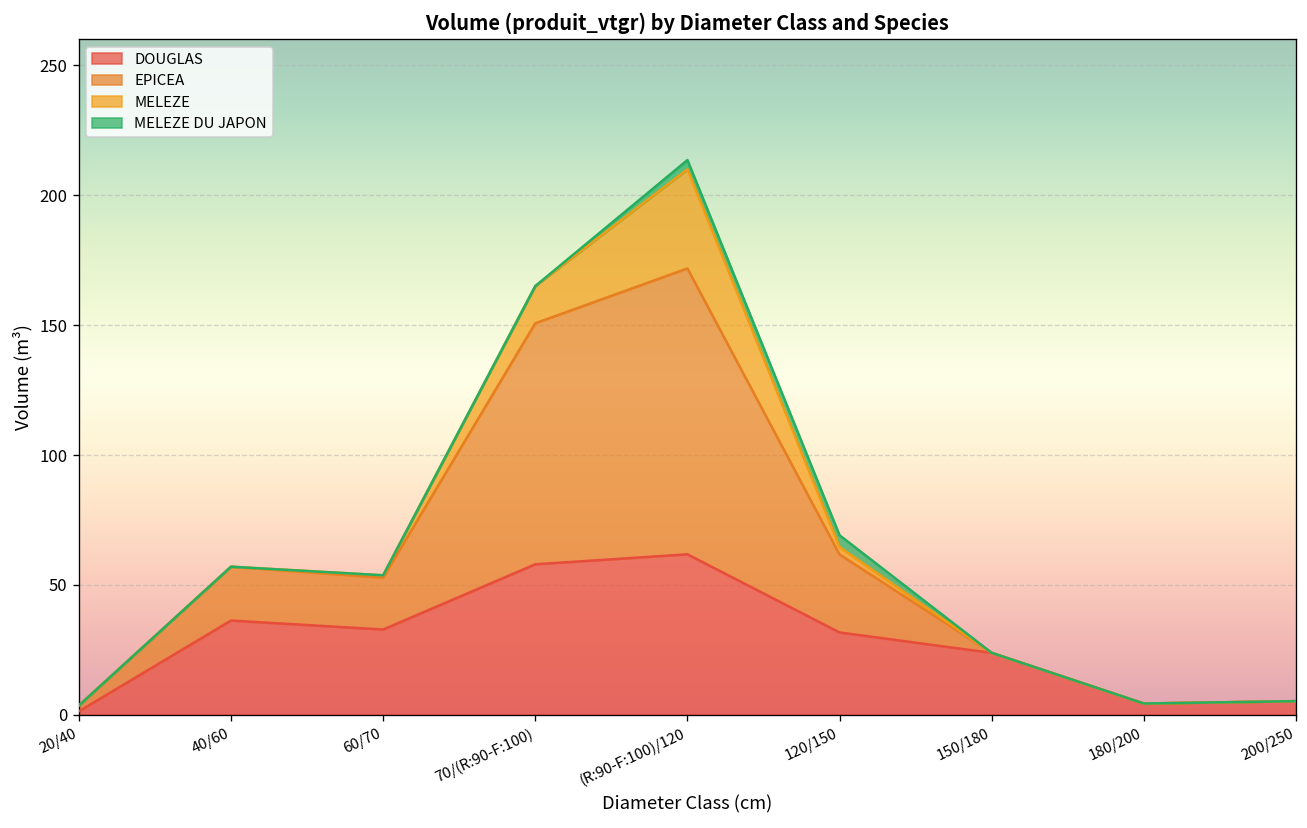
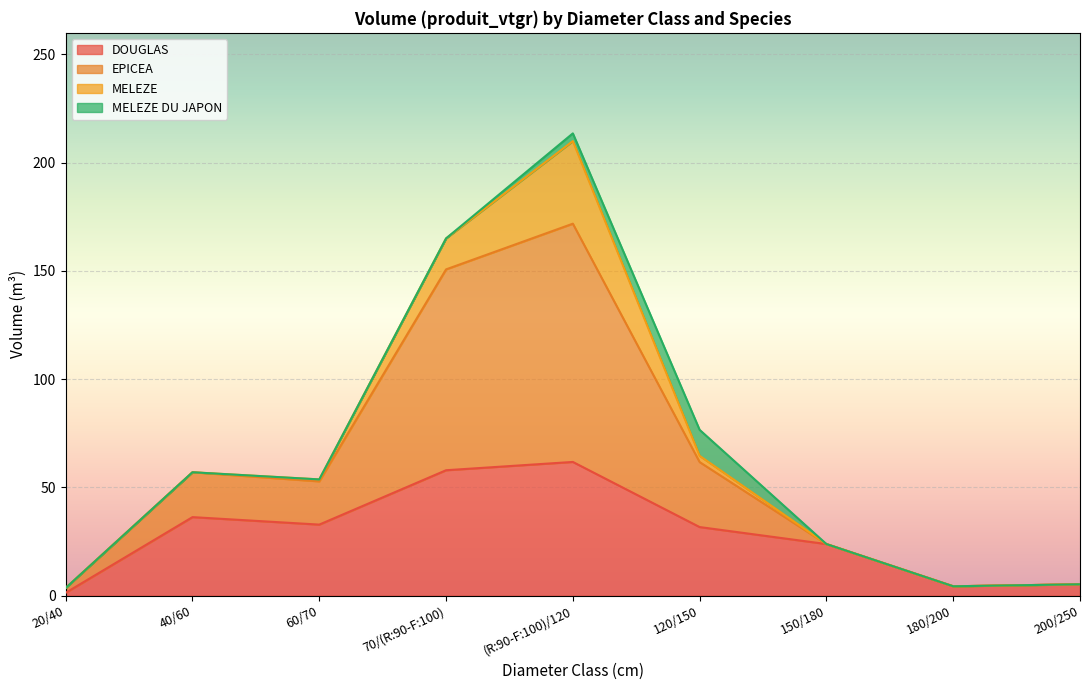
MELEZE DU JAPON, 120/150: 5 -> 12
